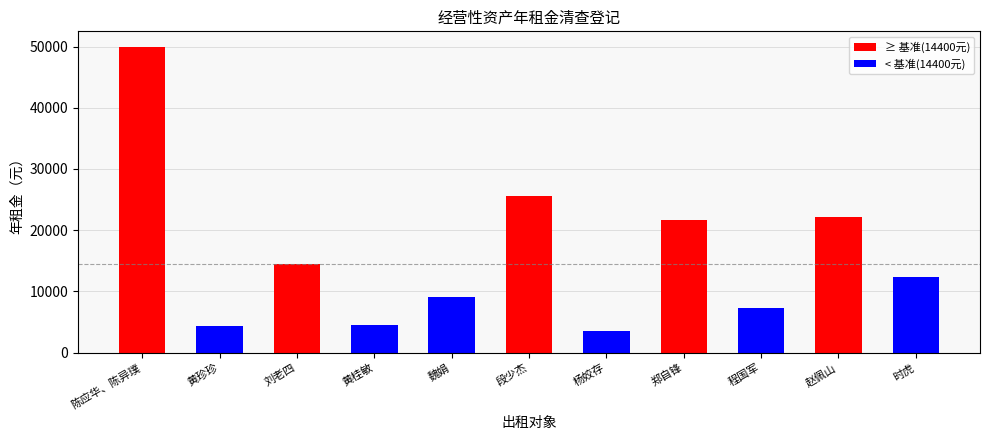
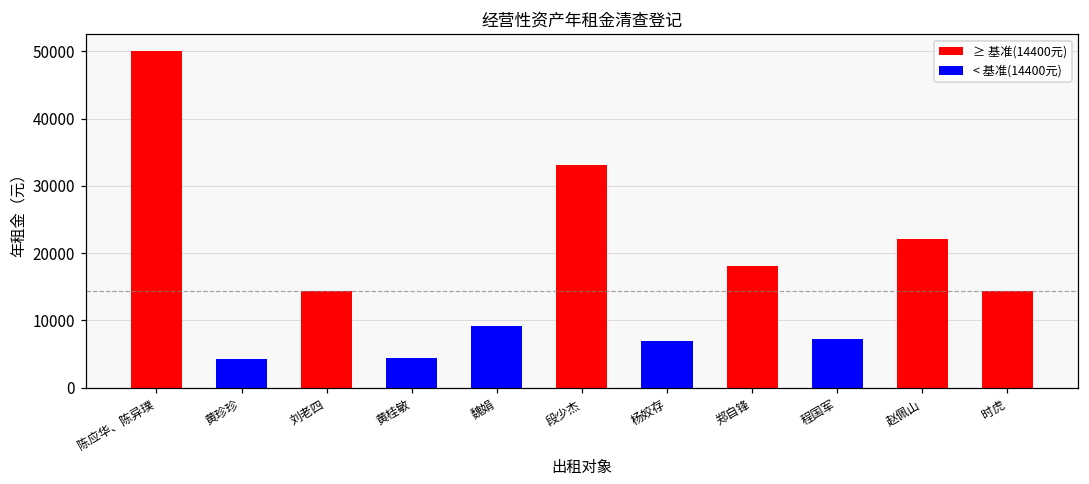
段少杰: 26000 -> 33000
杨姣存: 4000 -> 7000
郑自锋: 22000 -> 18000
时虎: 12000 -> 14000
